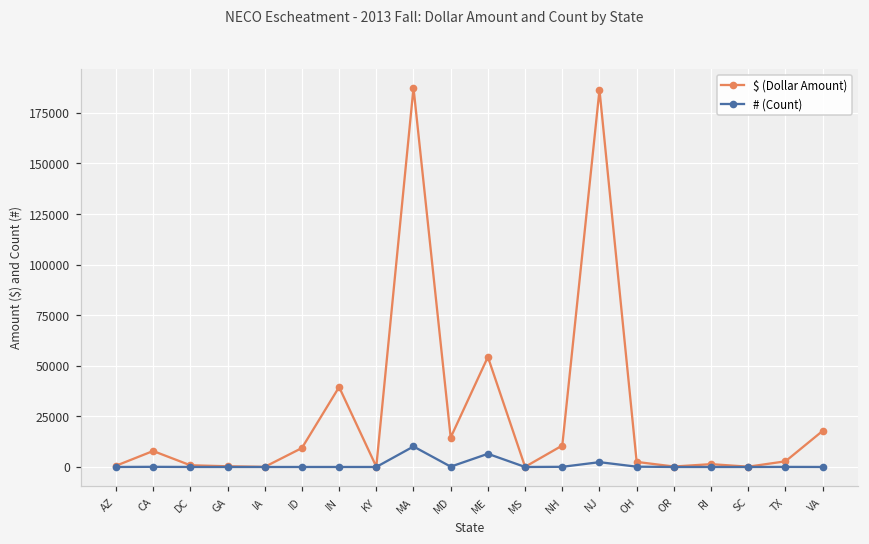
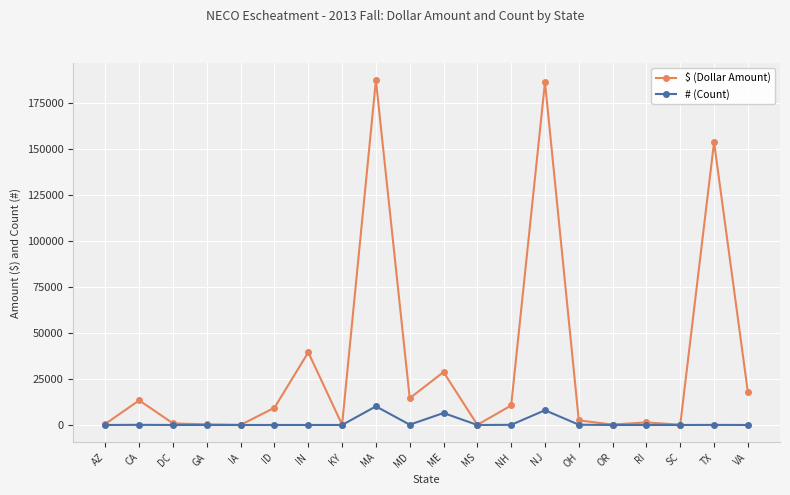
$ (Dollar Amount), CA: 8000 -> 13000
$ (Dollar Amount), ME: 54000 -> 29000
# (Count), NJ: 2000 -> 8000
$ (Dollar Amount), TX: 3000 -> 154000
